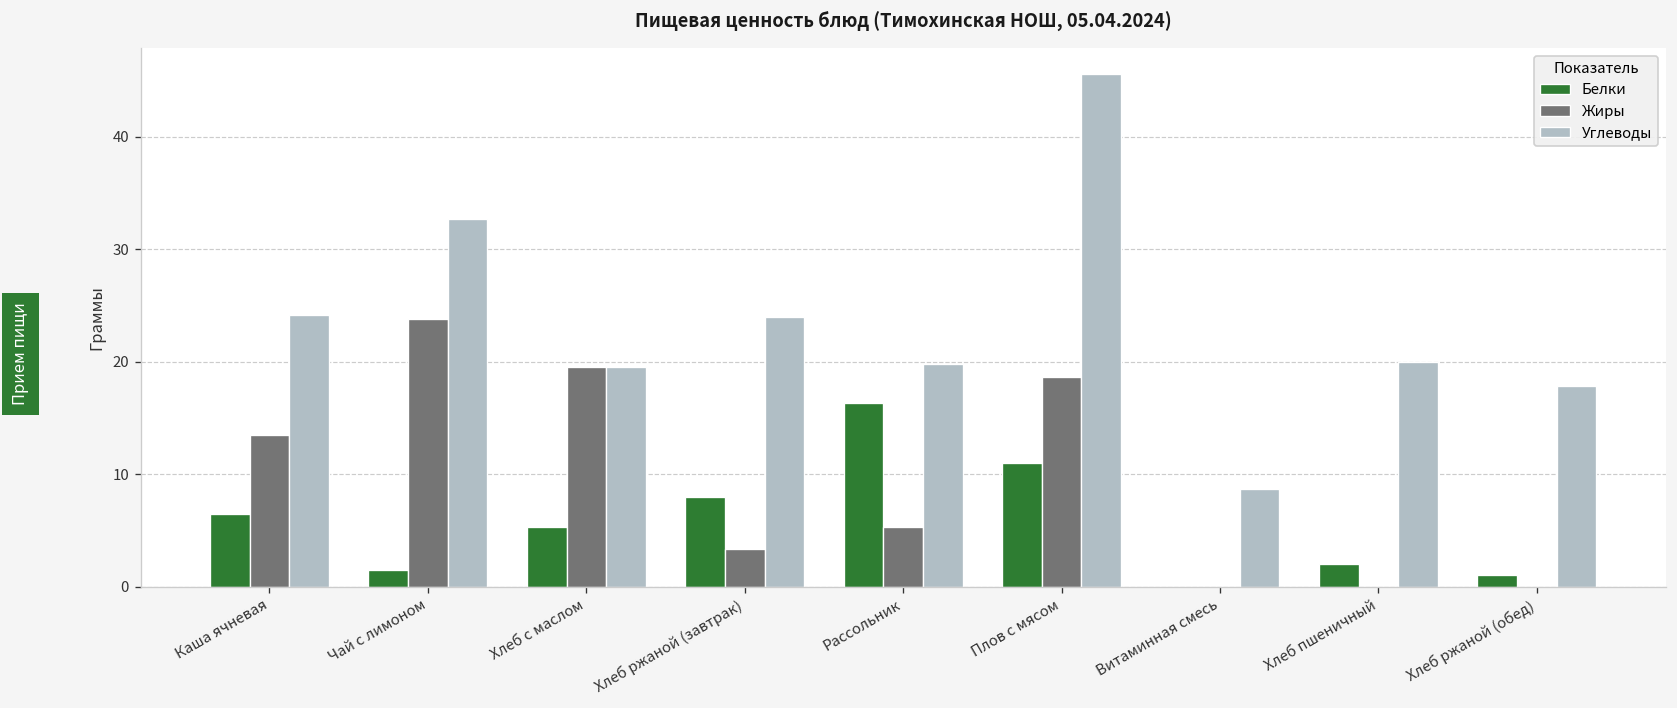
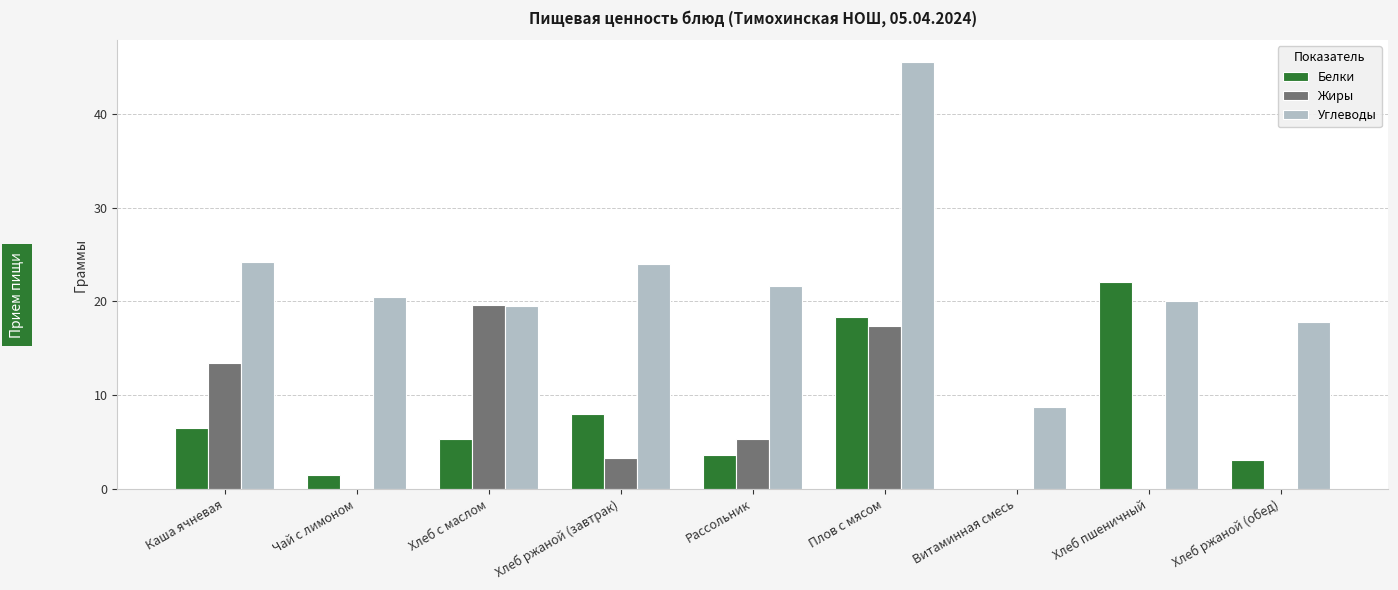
Жиры, Чай с лимоном: 24 -> 0
Углеводы, Чай с лимоном: 33 -> 20
Белки, Рассольник: 16 -> 4
Углеводы, Рассольник: 20 -> 22
Белки, Плов с мясом: 11 -> 18
Жиры, Плов с мясом: 19 -> 17
Белки, Хлеб пшеничный: 2 -> 22
Белки, Хлеб ржаной (обед): 1 -> 3
